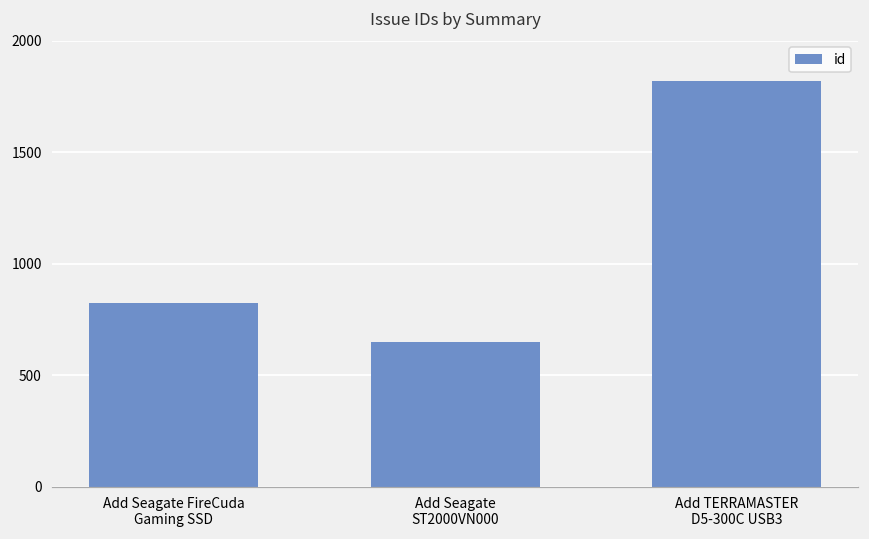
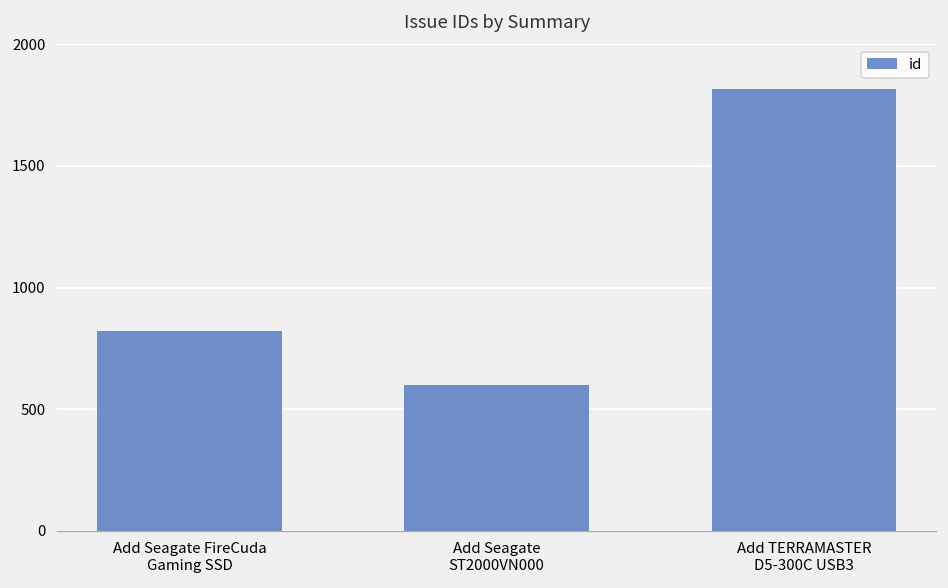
Add Seagate ST2000VN000: 650 -> 600
